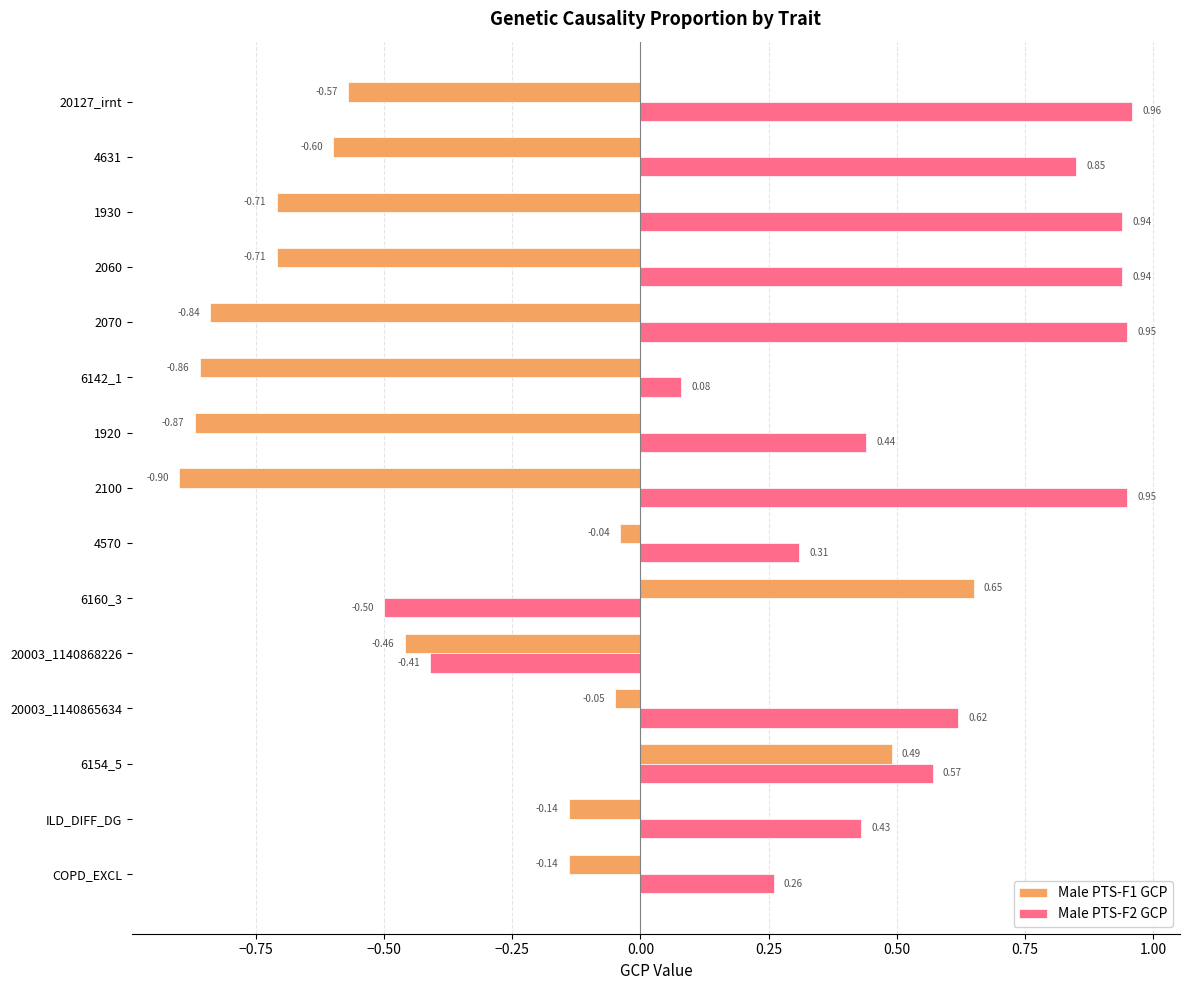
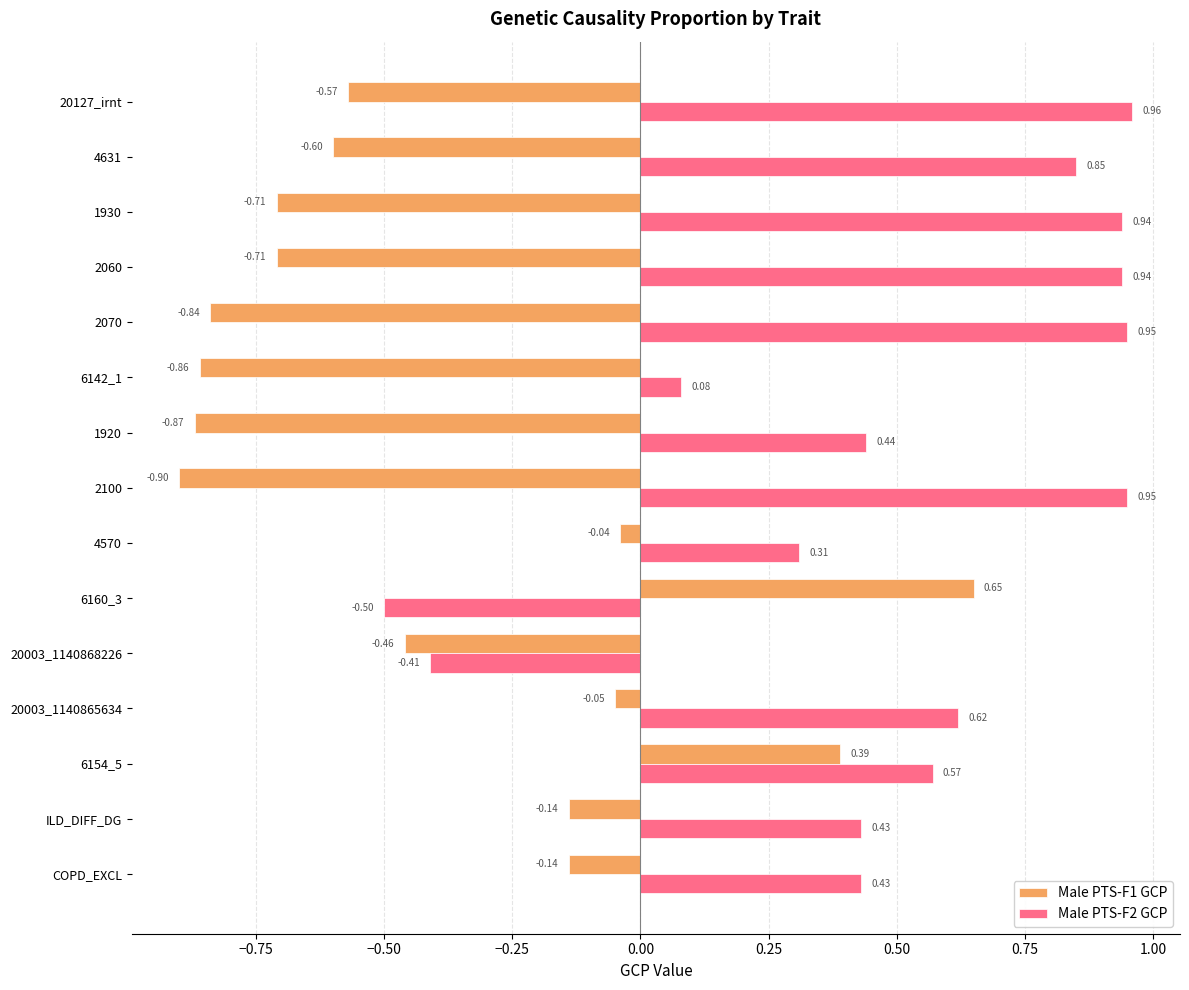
Male PTS-F1 GCP, 6154_5: 0.49 -> 0.39
Male PTS-F2 GCP, COPD_EXCL: 0.26 -> 0.43
